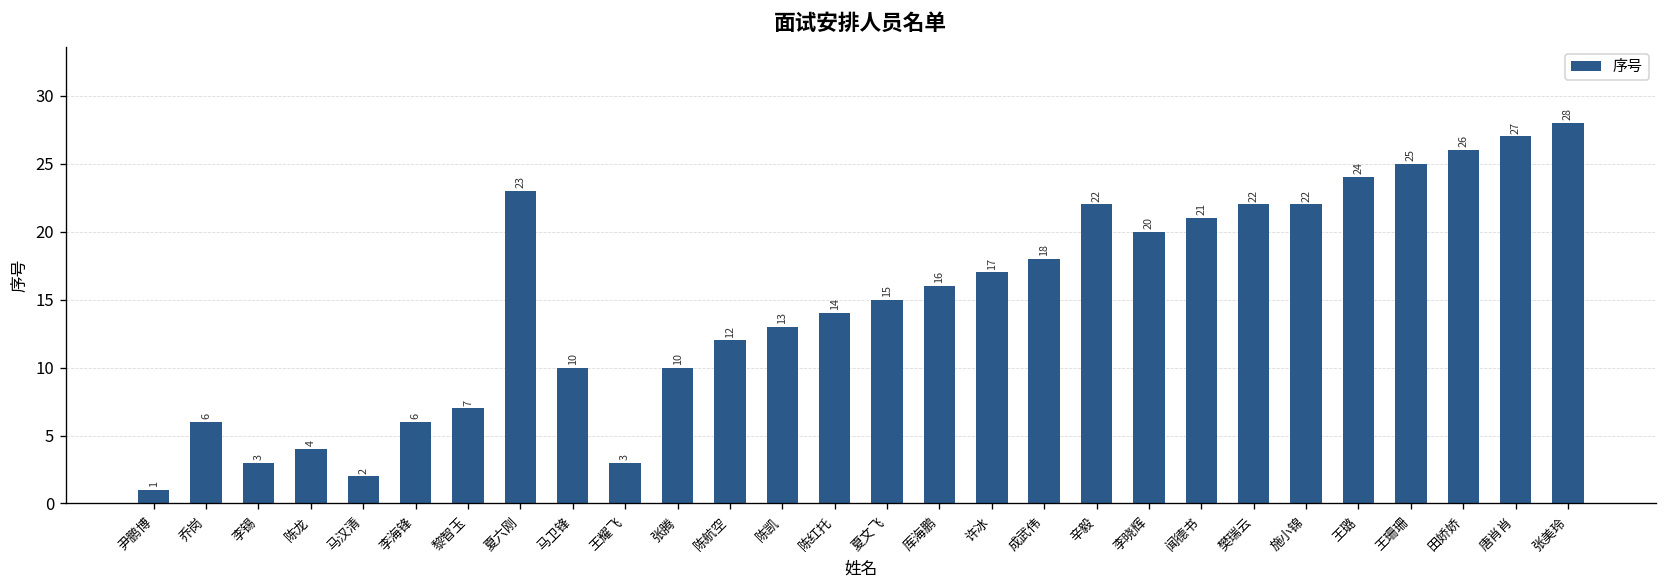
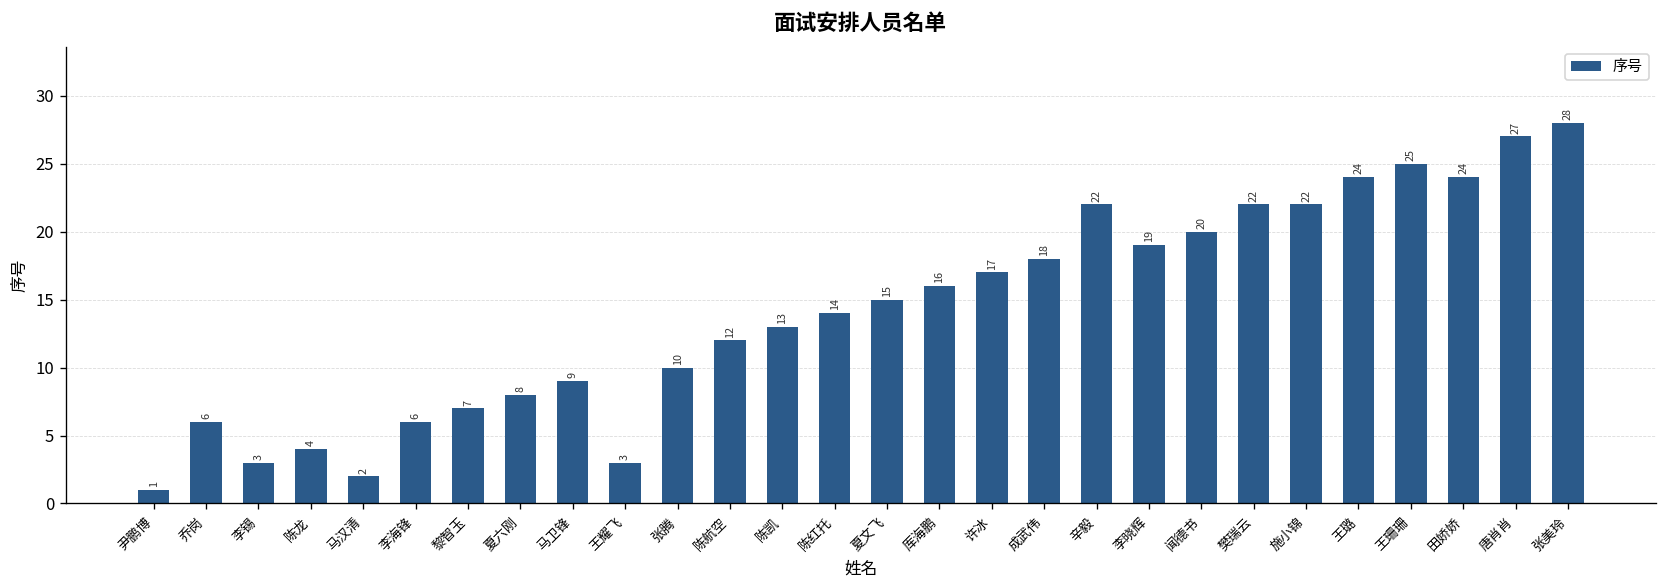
夏六刚: 23 -> 8
马卫锋: 10 -> 9
李晓辉: 20 -> 19
闻德书: 21 -> 20
田娇娇: 26 -> 24
